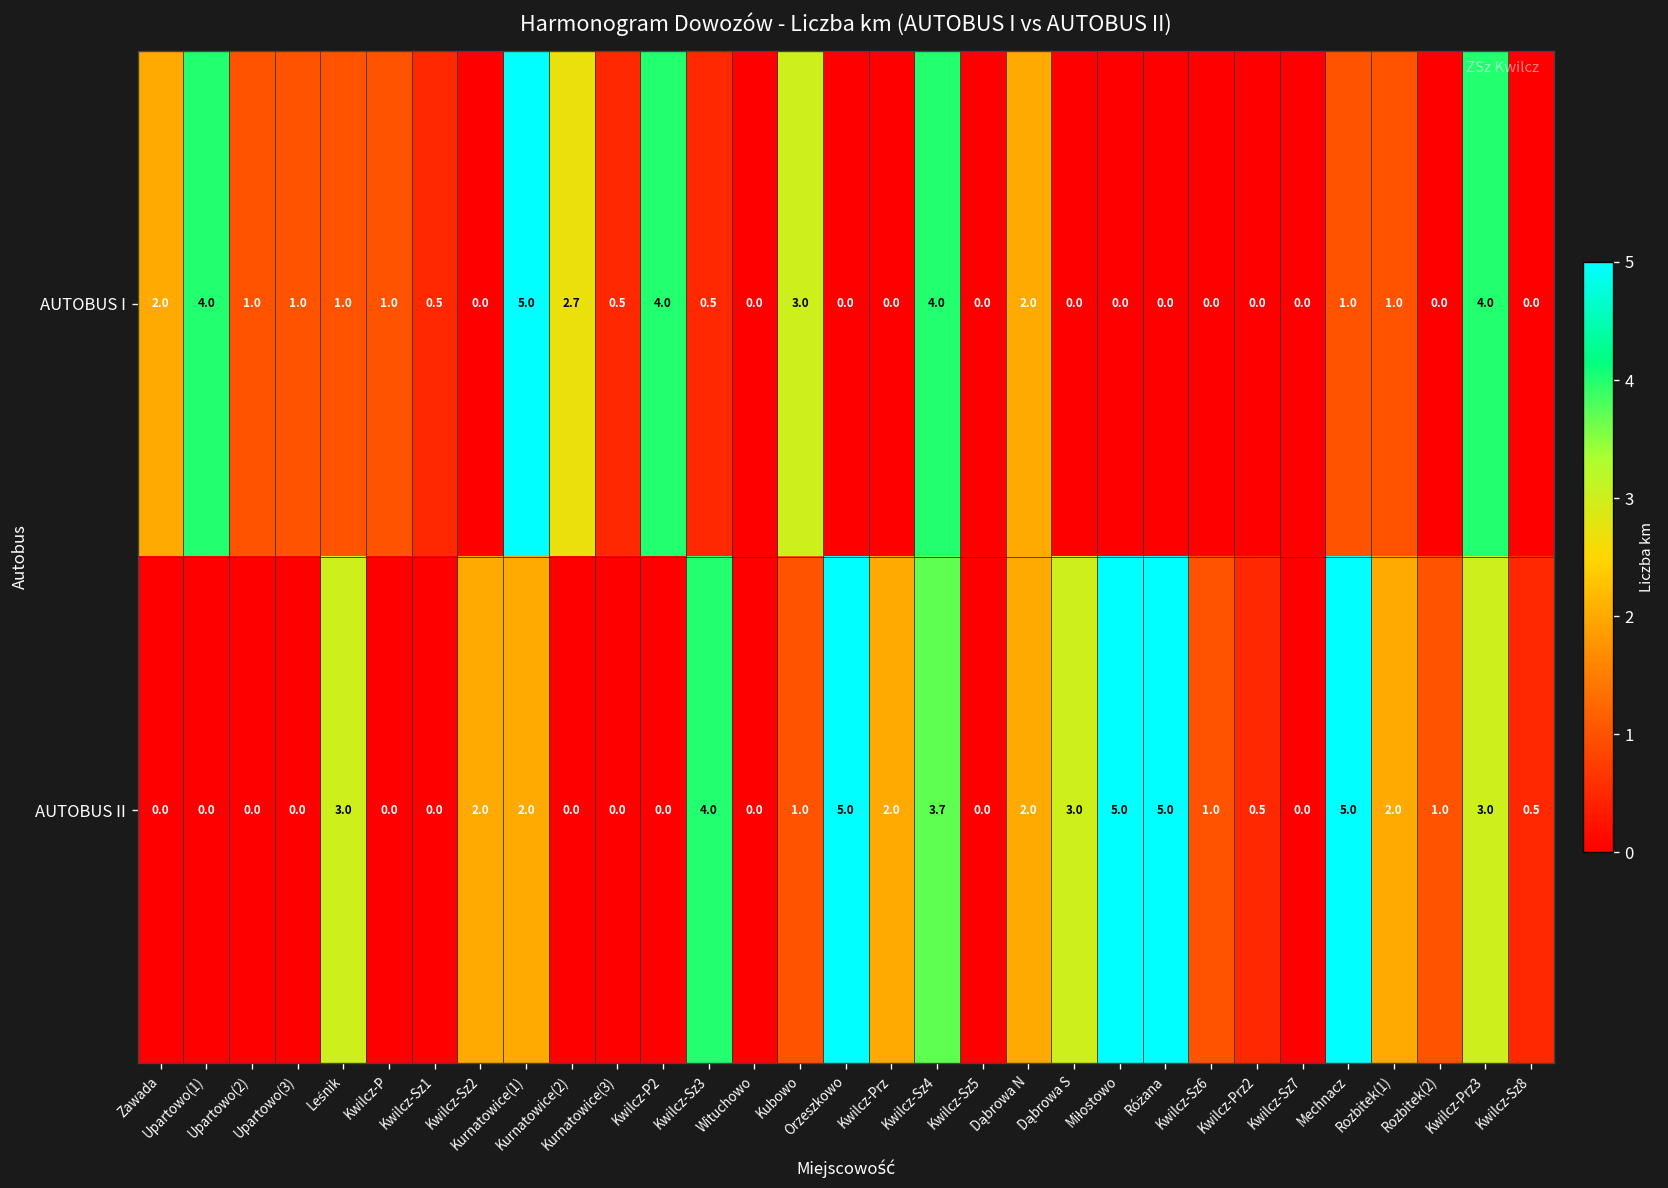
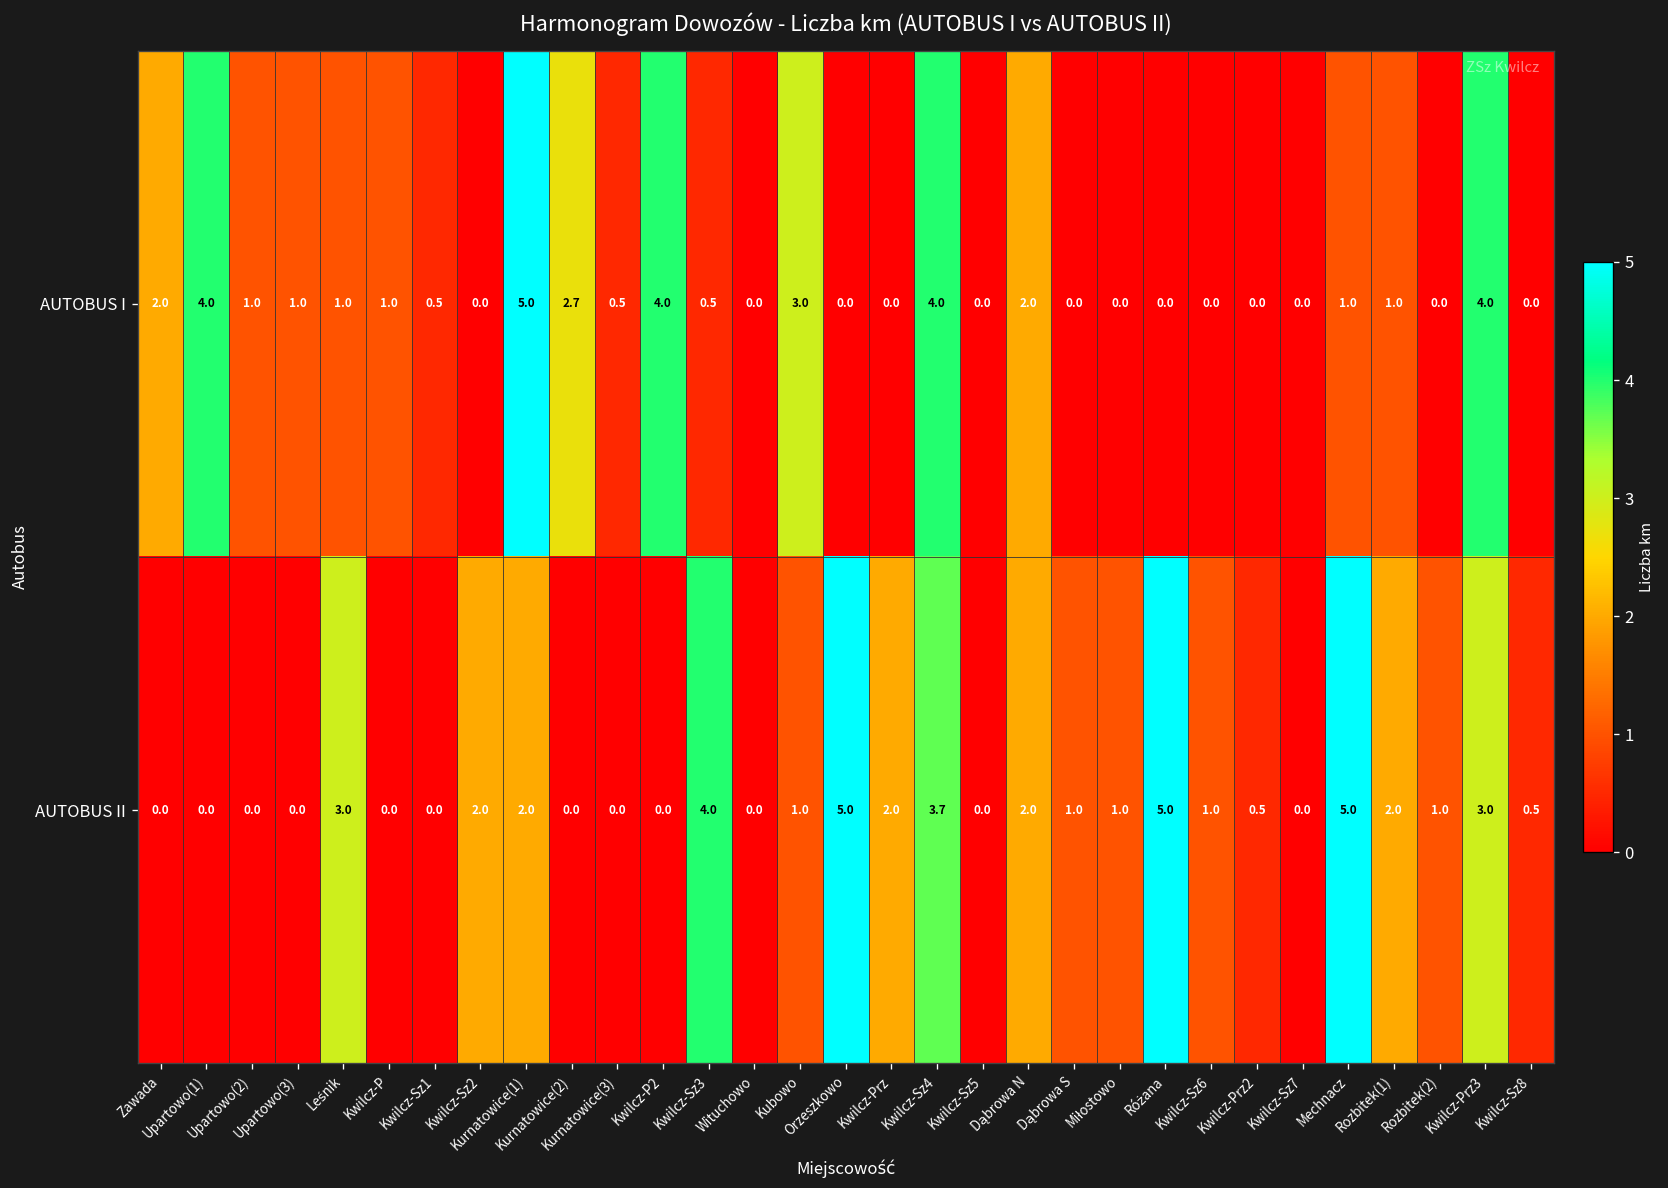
AUTOBUS II, Dąbrowa S: 3.0 -> 1.0
AUTOBUS II, Miłostowo: 5.0 -> 1.0
